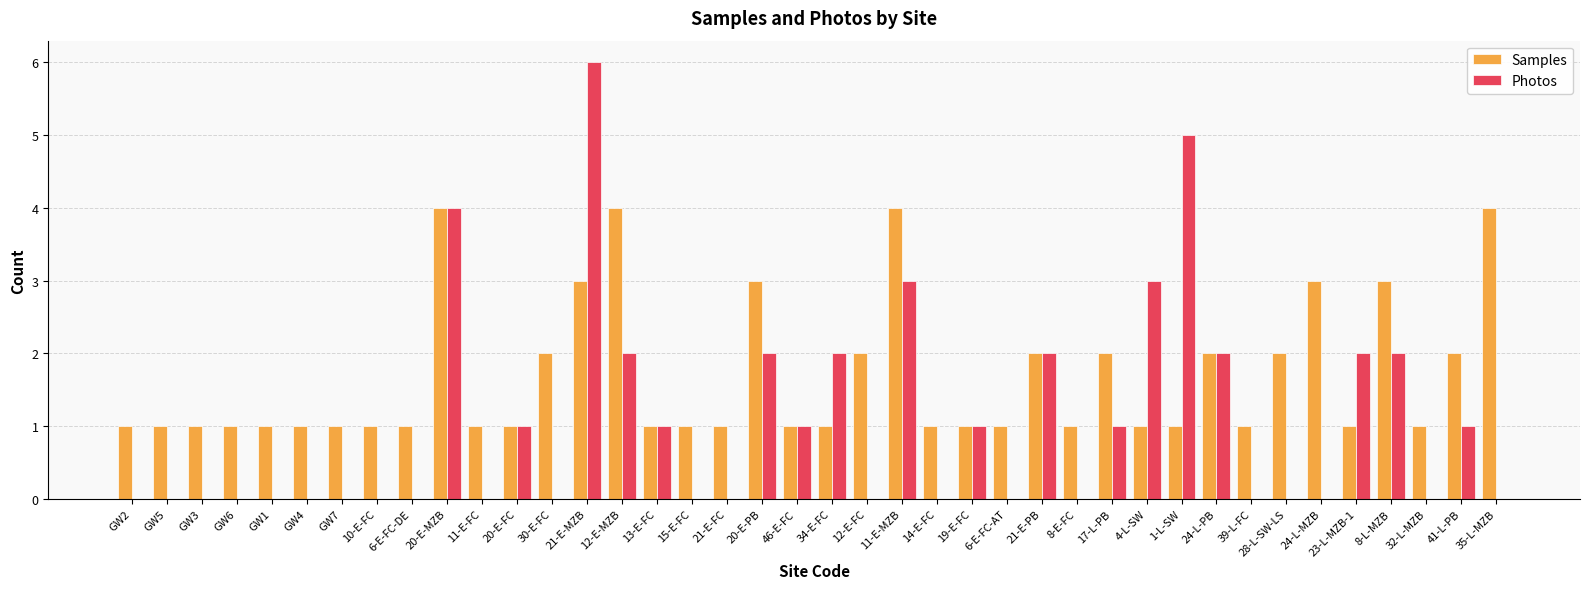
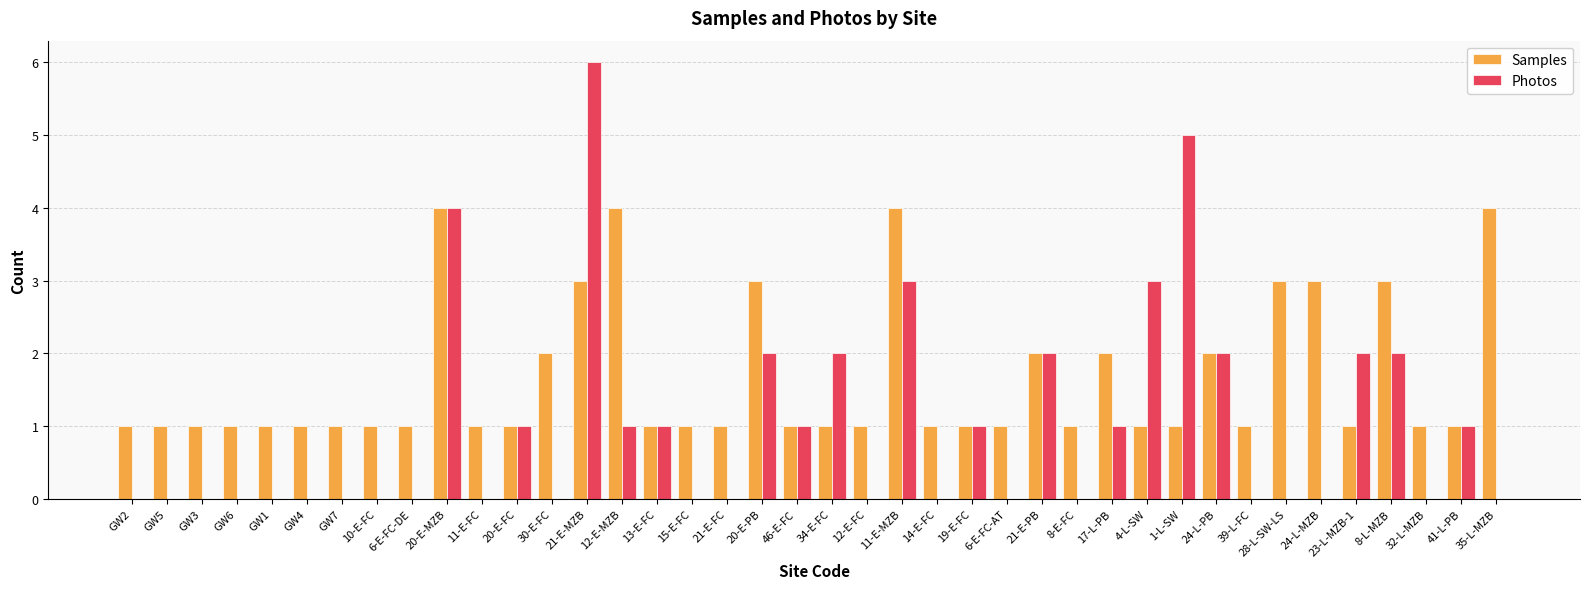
Photos, 12-E-MZB: 2 -> 1
Samples, 12-E-FC: 2 -> 1
Samples, 28-L-SW-LS: 2 -> 3
Samples, 41-L-PB: 2 -> 1
